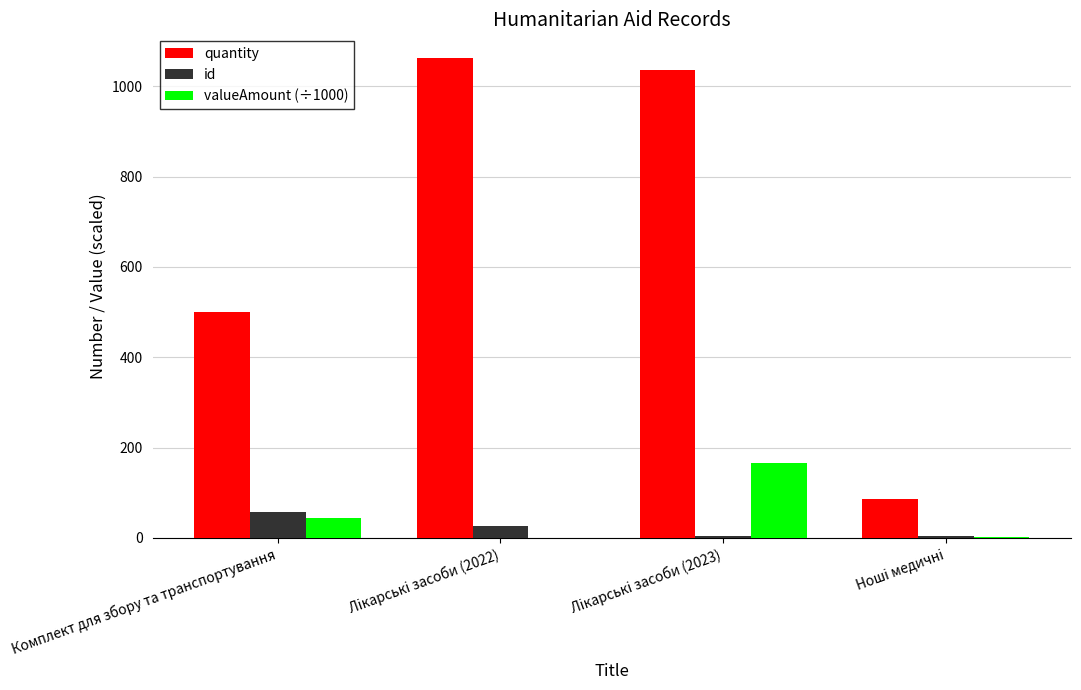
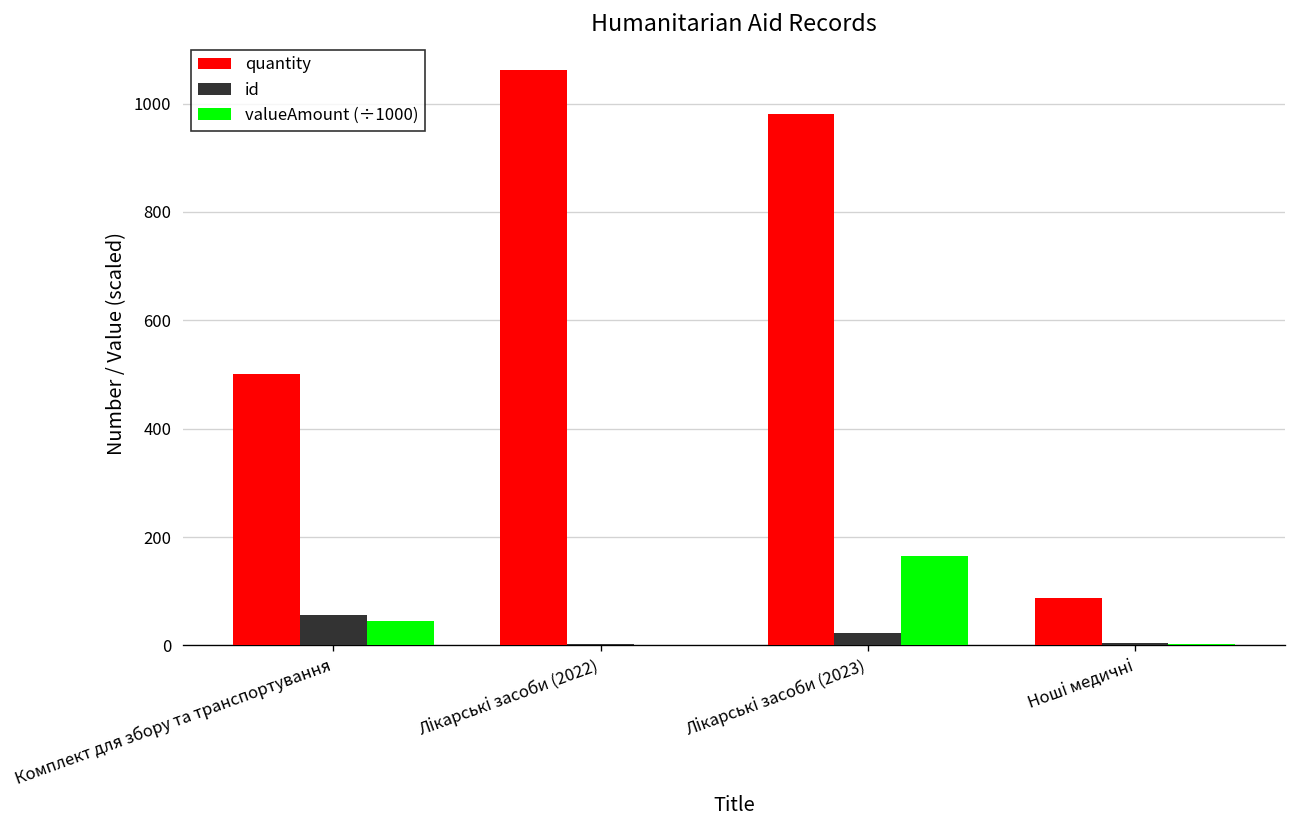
id, Лікарські засоби (2022): 30 -> 0
quantity, Лікарські засоби (2023): 1040 -> 980
id, Лікарські засоби (2023): 0 -> 20
